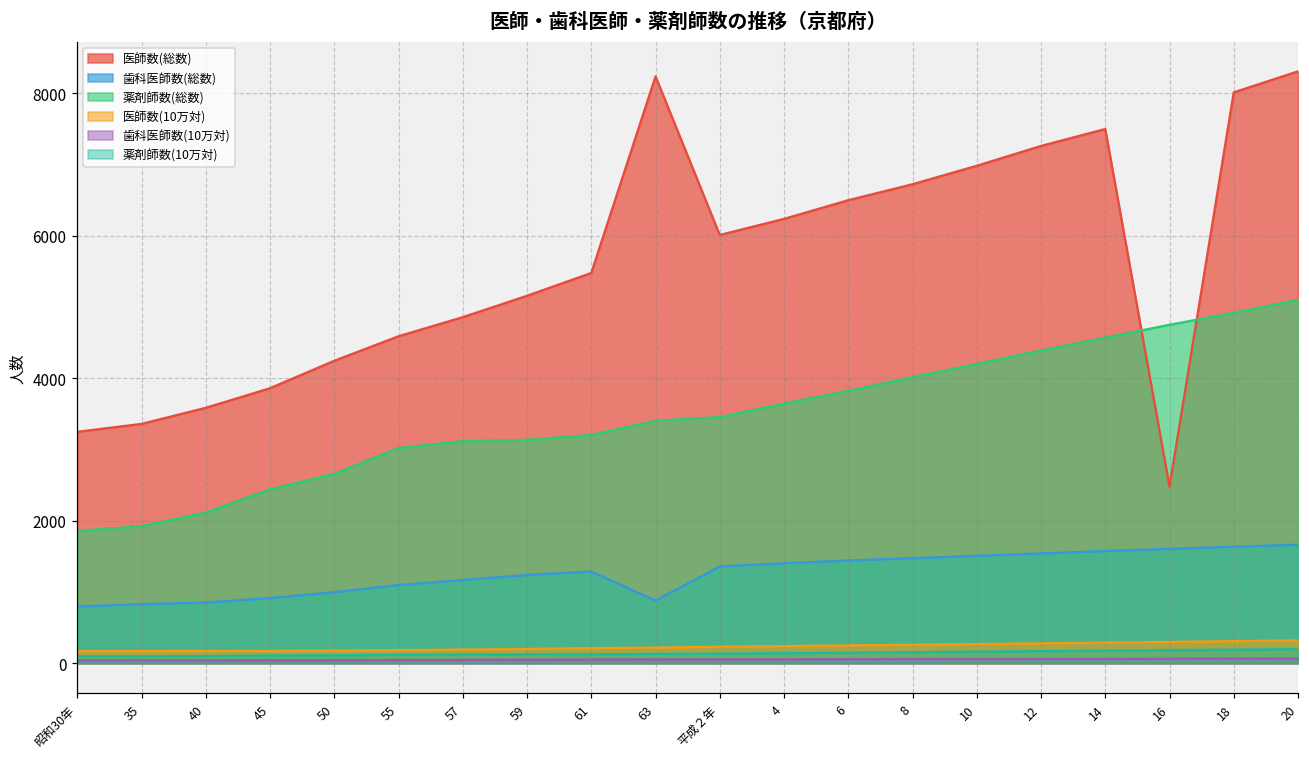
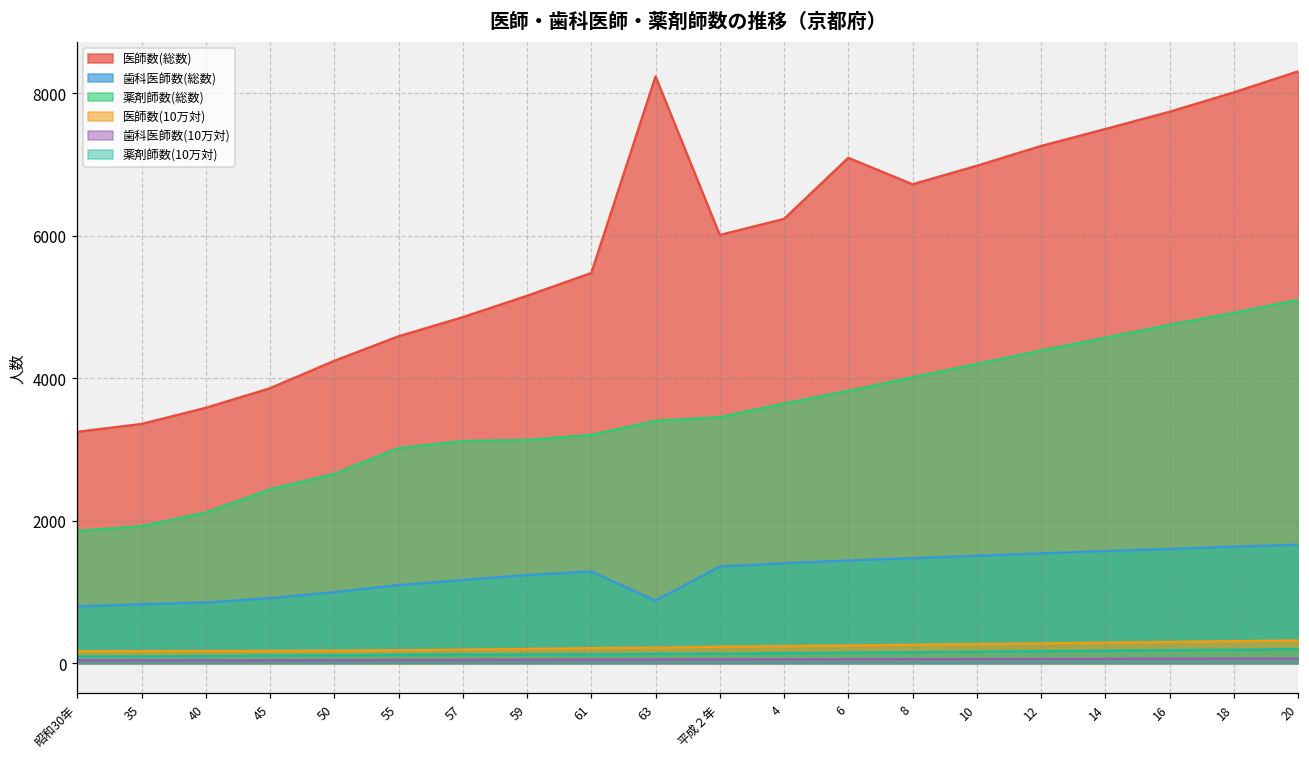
医師数(総数), 6: 6500 -> 7100
医師数(総数), 16: 2500 -> 7700
